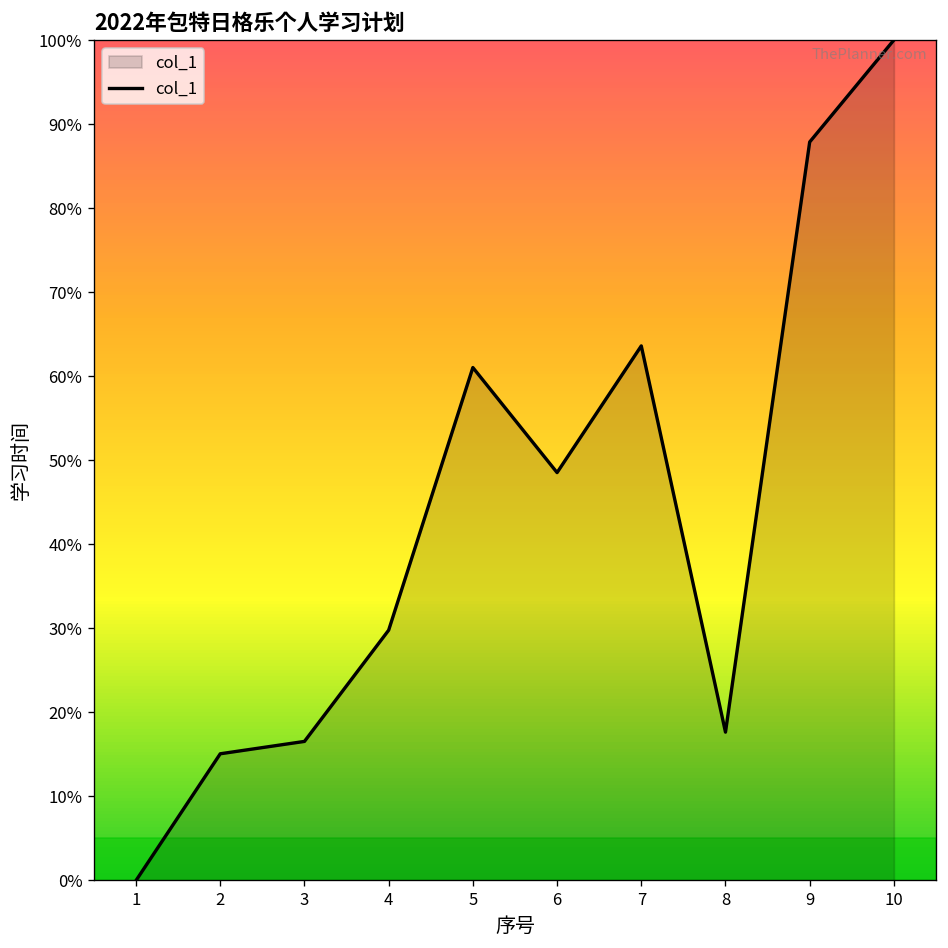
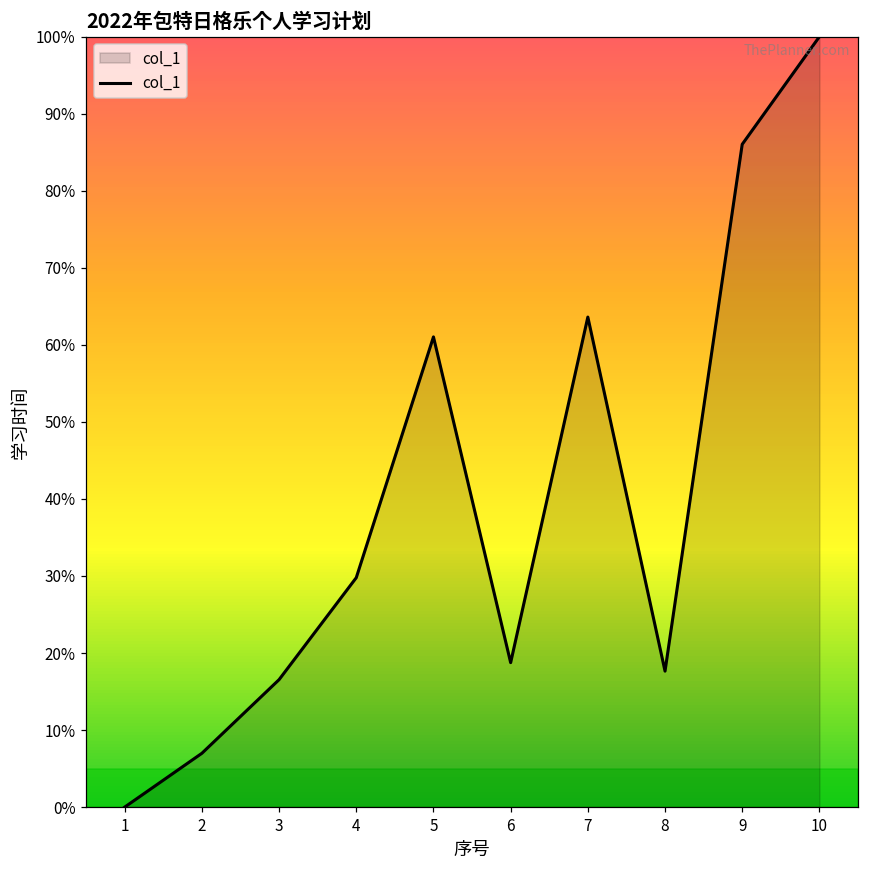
2: 15% -> 7%
6: 49% -> 19%
9: 88% -> 86%
